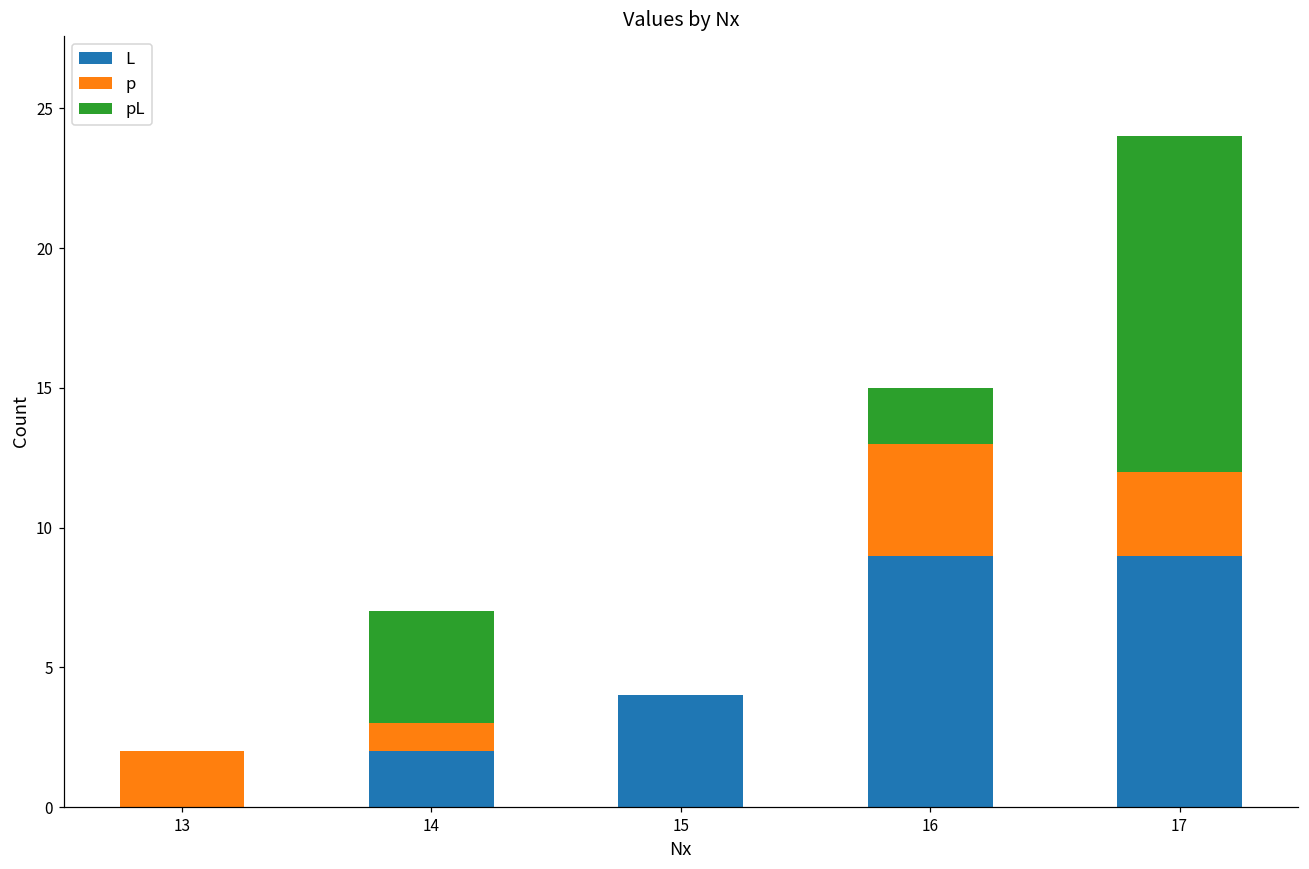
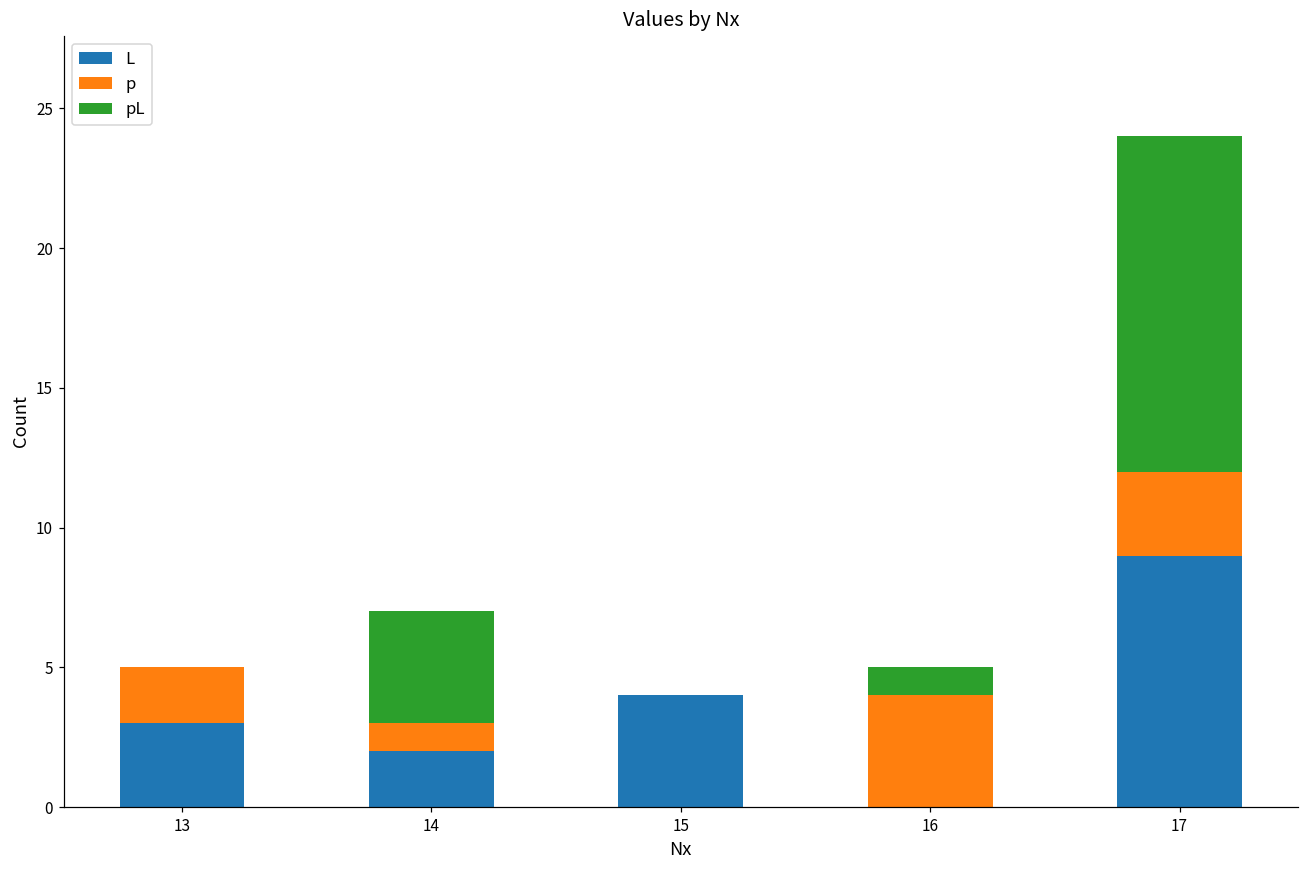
L, 13: 0 -> 3
L, 16: 9 -> 0
pL, 16: 2 -> 1
